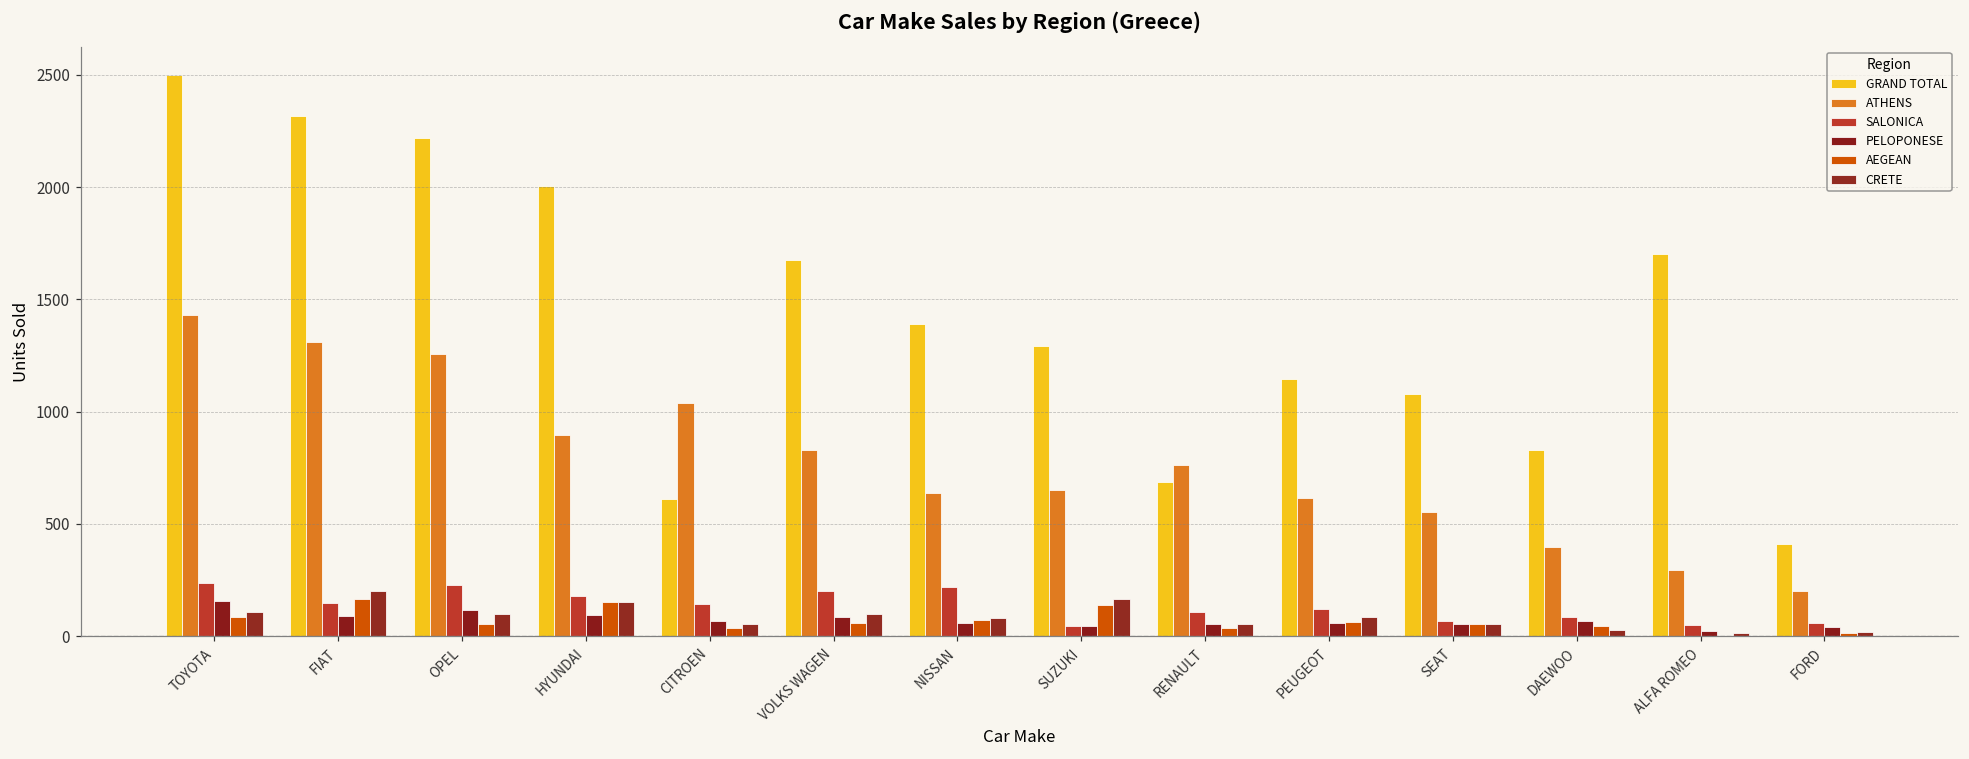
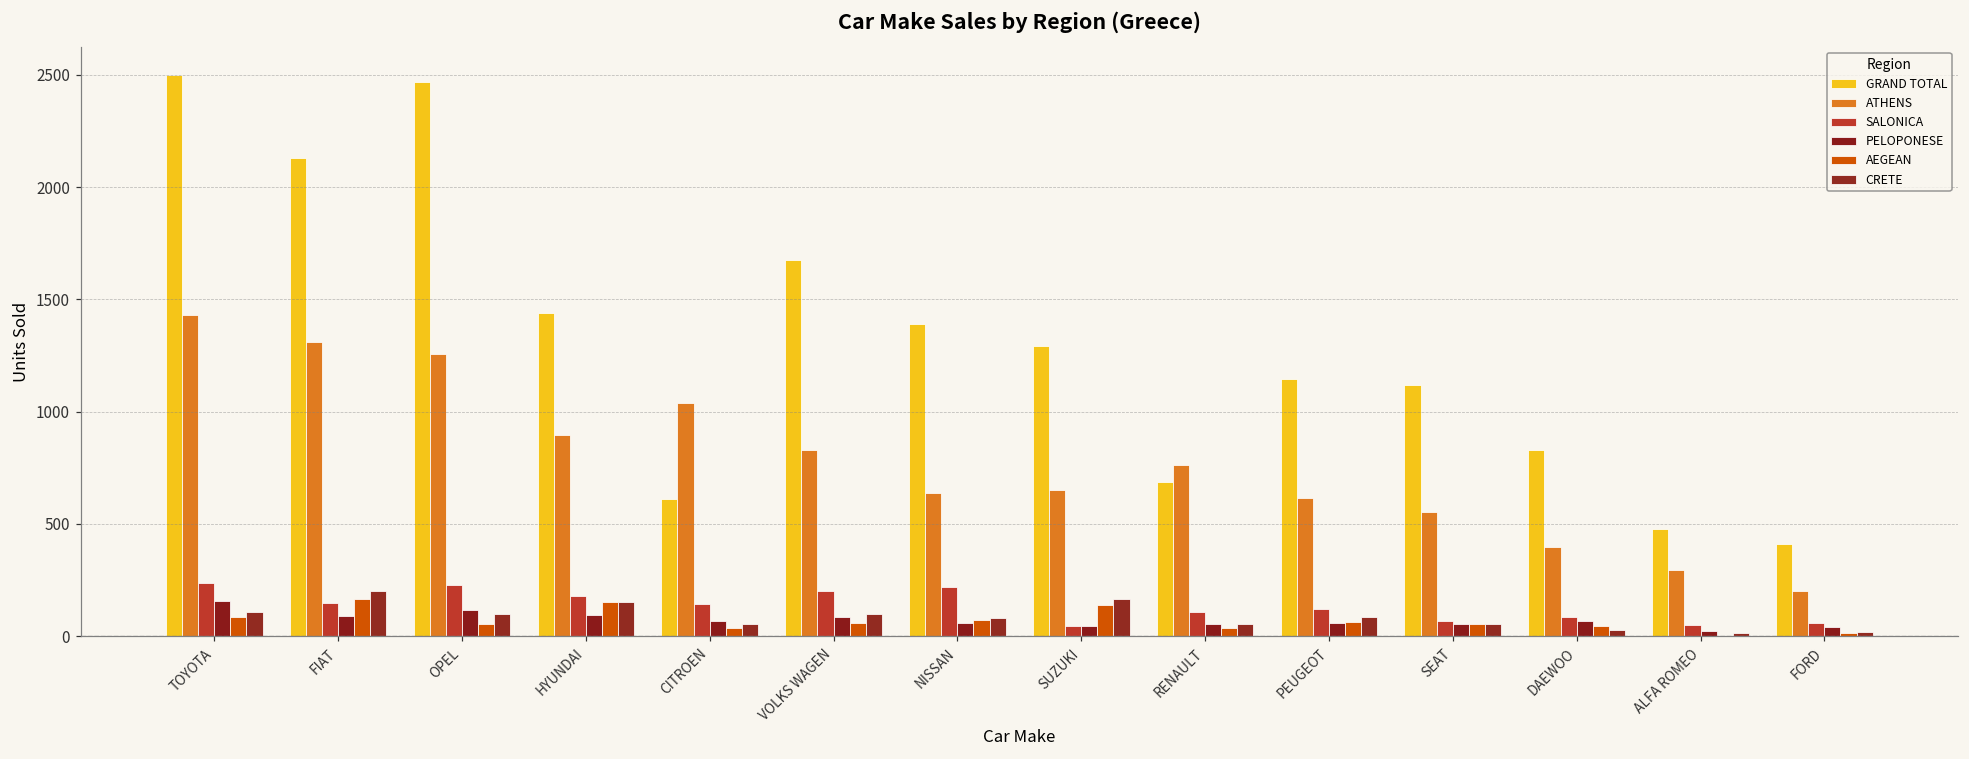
GRAND TOTAL, FIAT: 2320 -> 2130
GRAND TOTAL, OPEL: 2220 -> 2470
GRAND TOTAL, HYUNDAI: 2010 -> 1440
GRAND TOTAL, SEAT: 1080 -> 1120
GRAND TOTAL, ALFA ROMEO: 1700 -> 480
